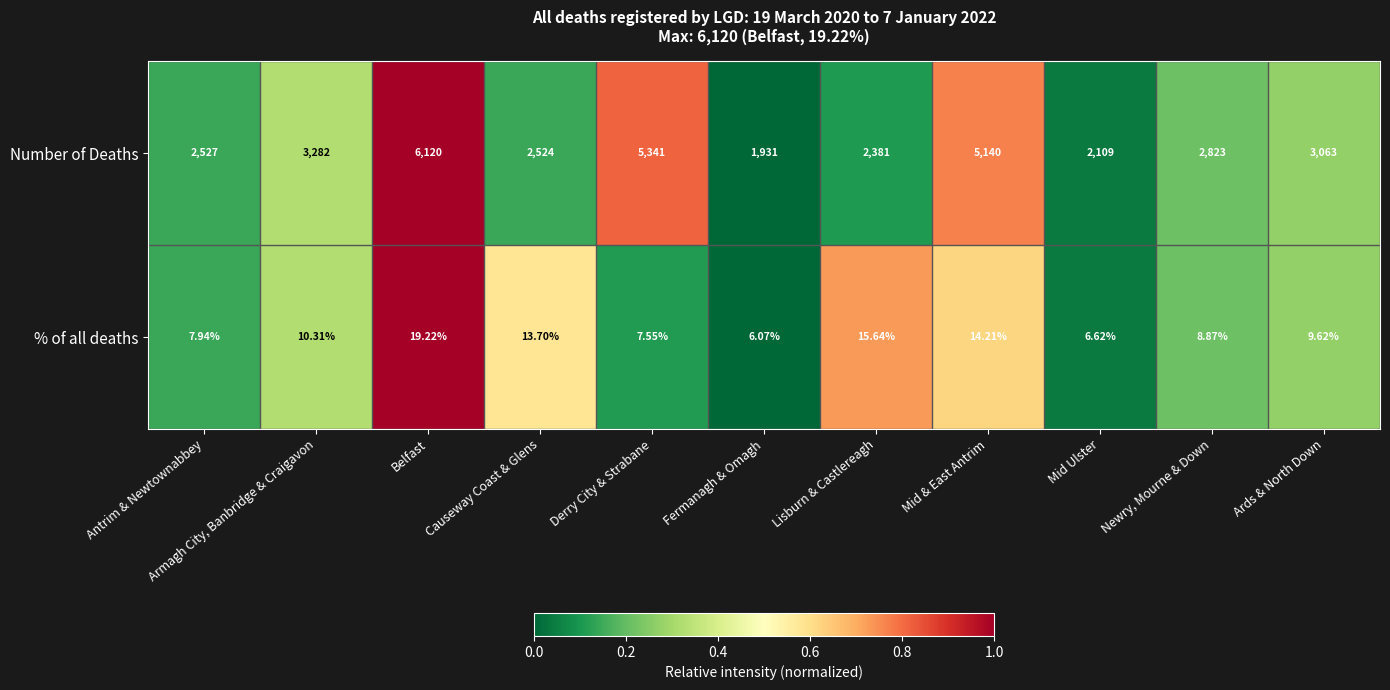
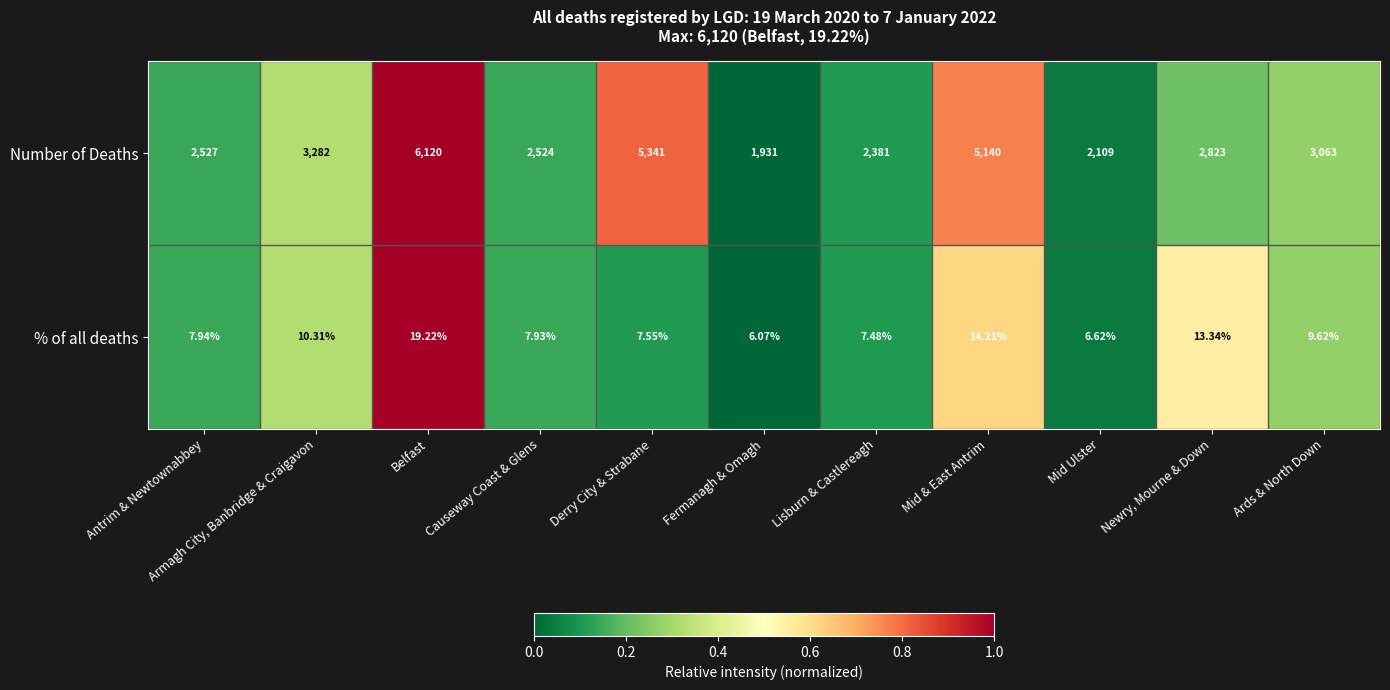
% of all deaths, Causeway Coast & Glens: 13.70% -> 7.93%
% of all deaths, Lisburn & Castlereagh: 15.64% -> 7.48%
% of all deaths, Newry, Mourne & Down: 8.87% -> 13.34%
